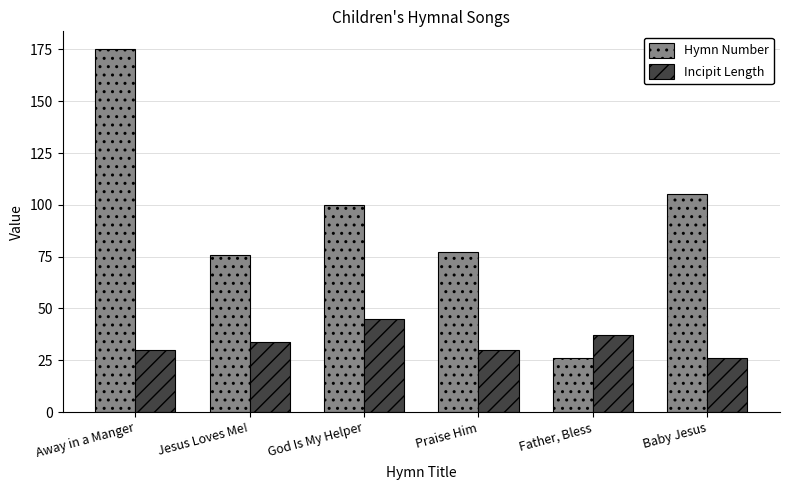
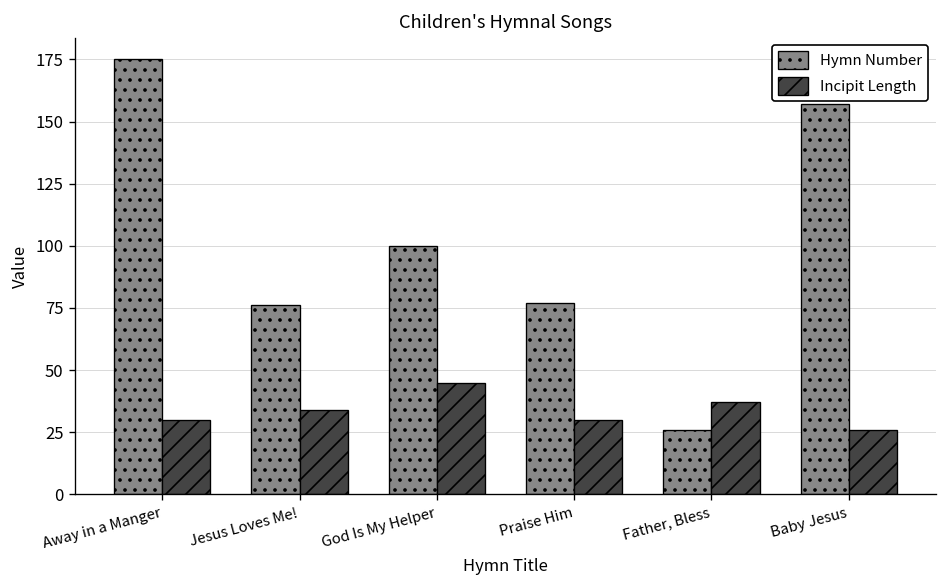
Hymn Number, Baby Jesus: 105 -> 157
